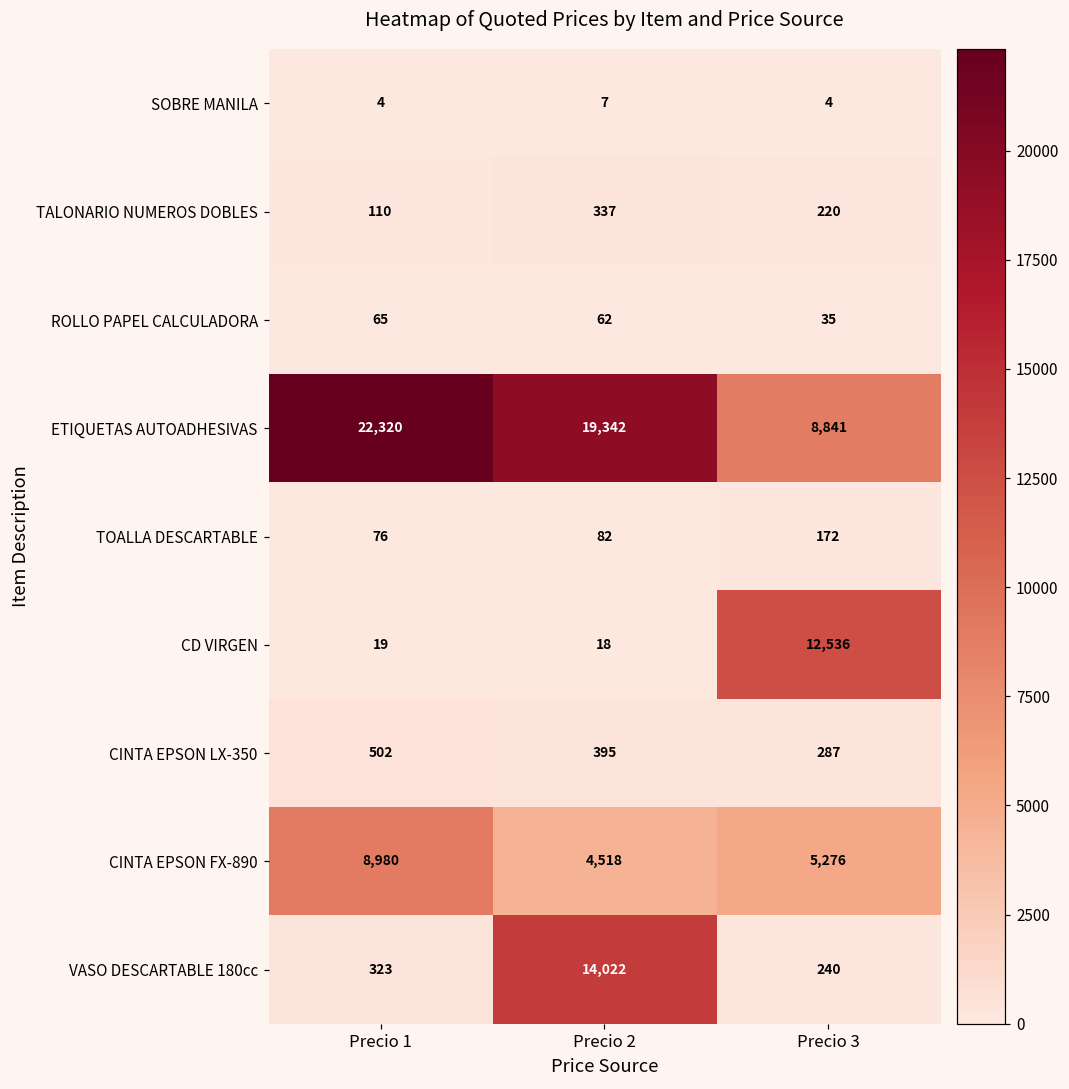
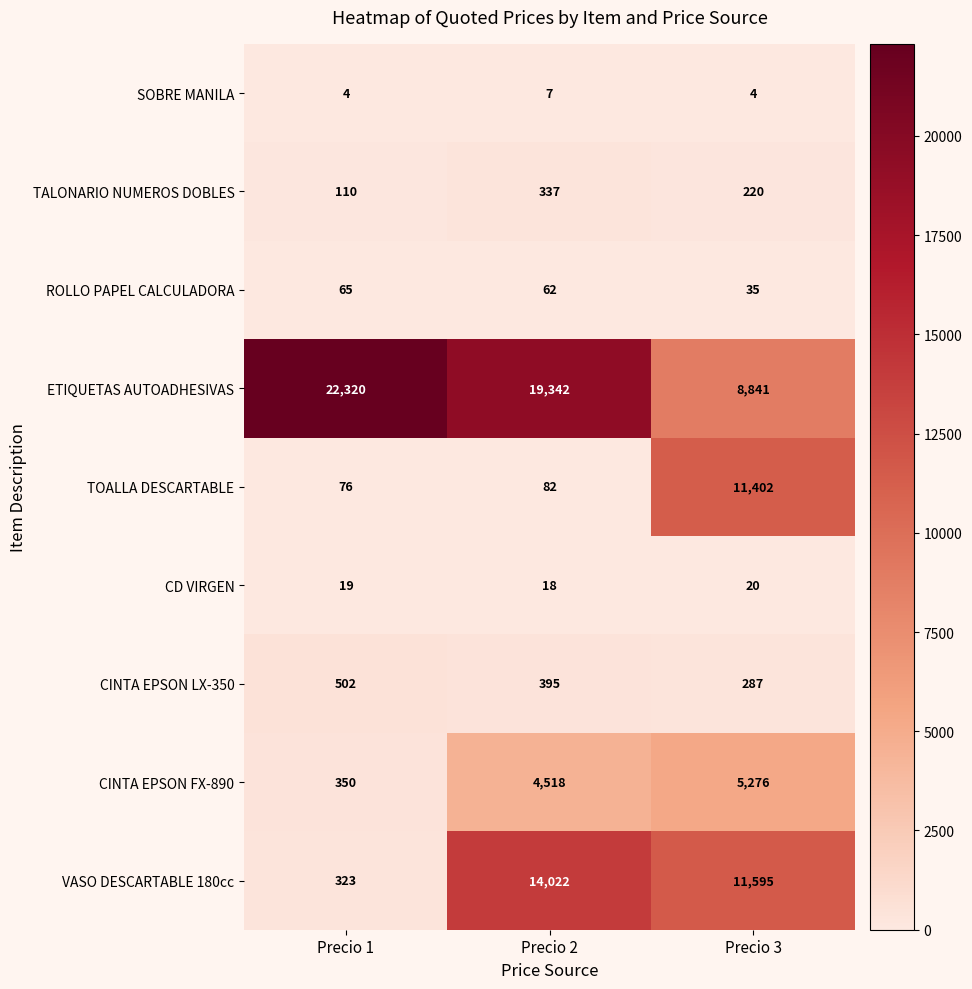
TOALLA DESCARTABLE, Precio 3: 172 -> 11,402
CD VIRGEN, Precio 3: 12,536 -> 20
CINTA EPSON FX-890, Precio 1: 8,980 -> 350
VASO DESCARTABLE 180cc, Precio 3: 240 -> 11,595
